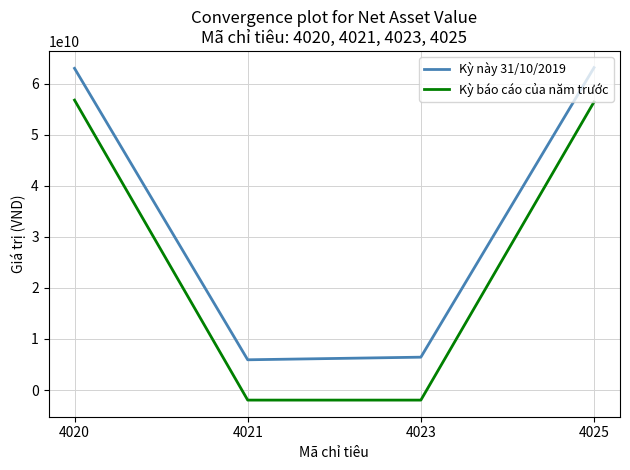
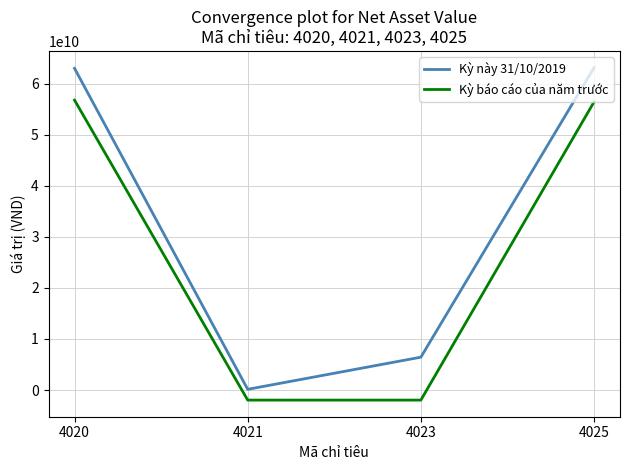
Kỳ này 31/10/2019, 4021: 6000000000 -> 0
